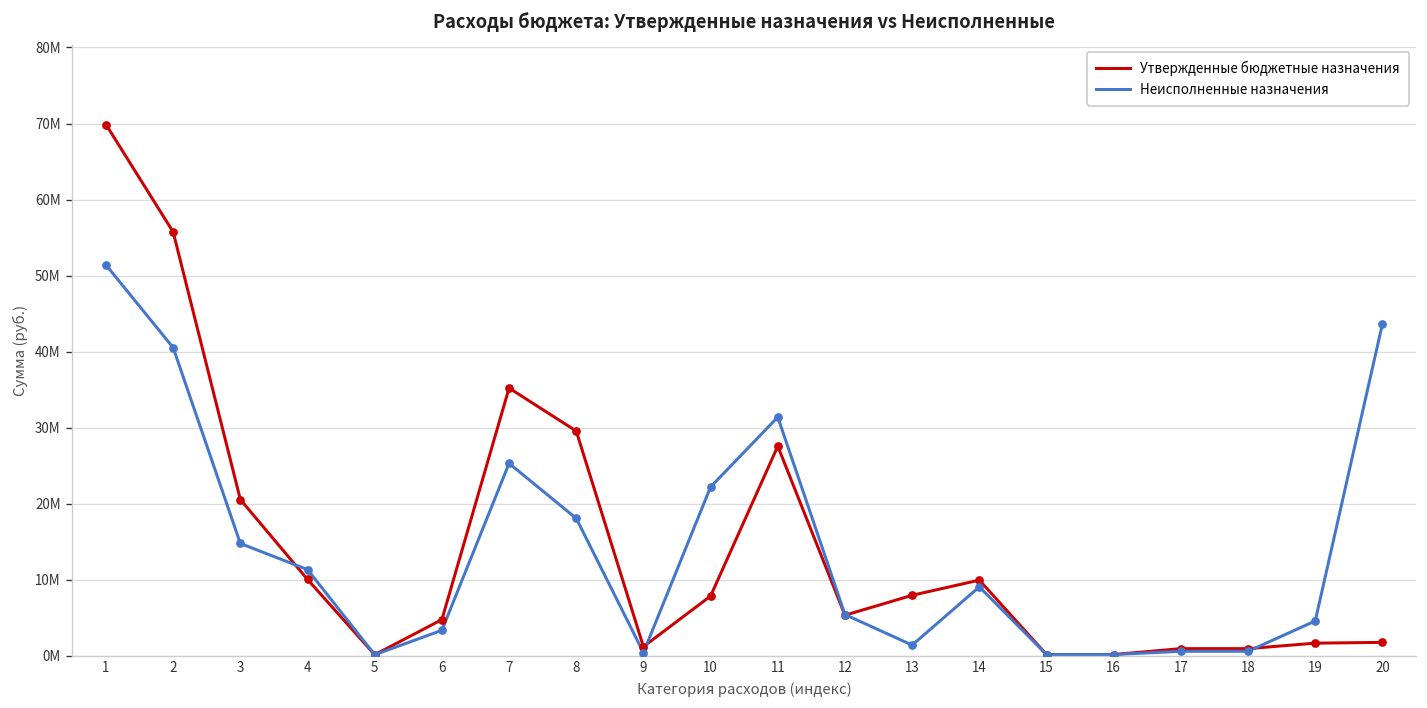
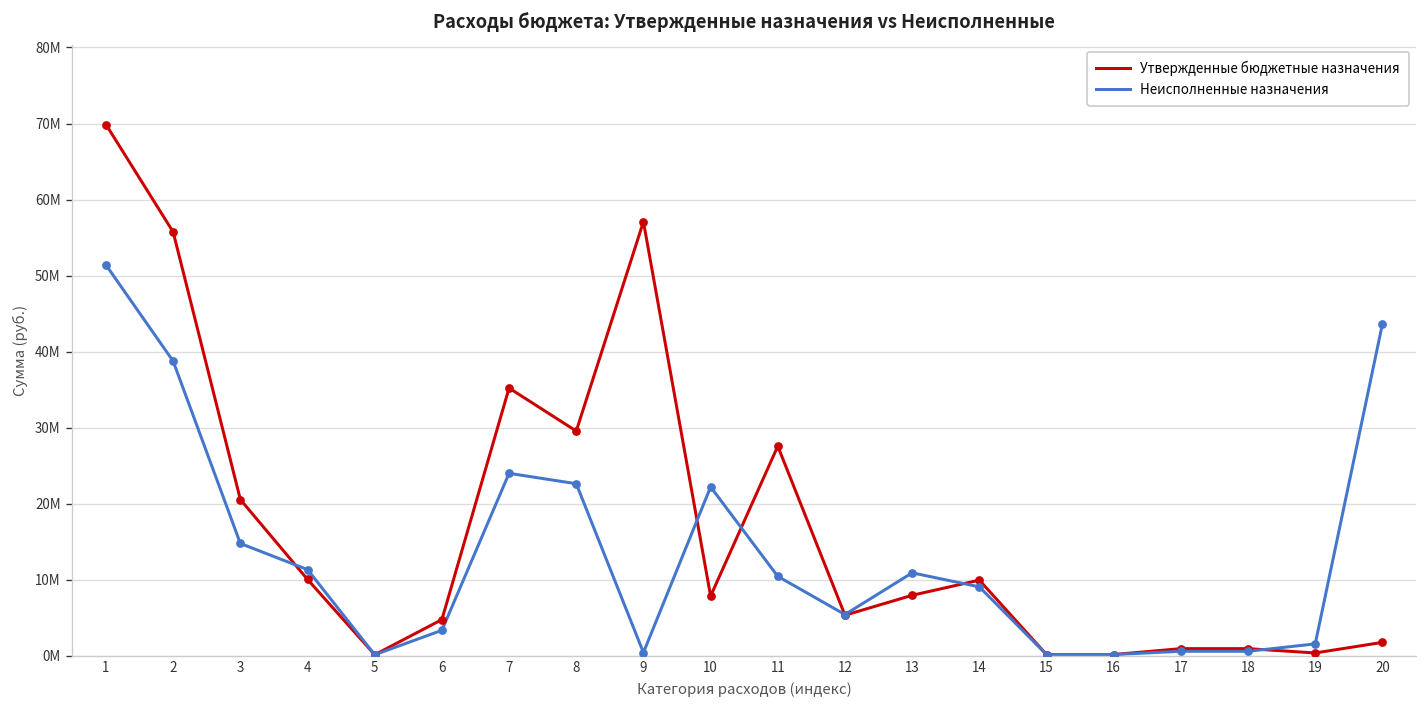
Неисполненные назначения, 2: 41000000 -> 39000000
Неисполненные назначения, 7: 25000000 -> 24000000
Неисполненные назначения, 8: 18000000 -> 23000000
Утвержденные бюджетные назначения, 9: 1000000 -> 57000000
Неисполненные назначения, 11: 31000000 -> 10000000
Неисполненные назначения, 13: 1000000 -> 11000000
Утвержденные бюджетные назначения, 19: 2000000 -> 0
Неисполненные назначения, 19: 5000000 -> 2000000
